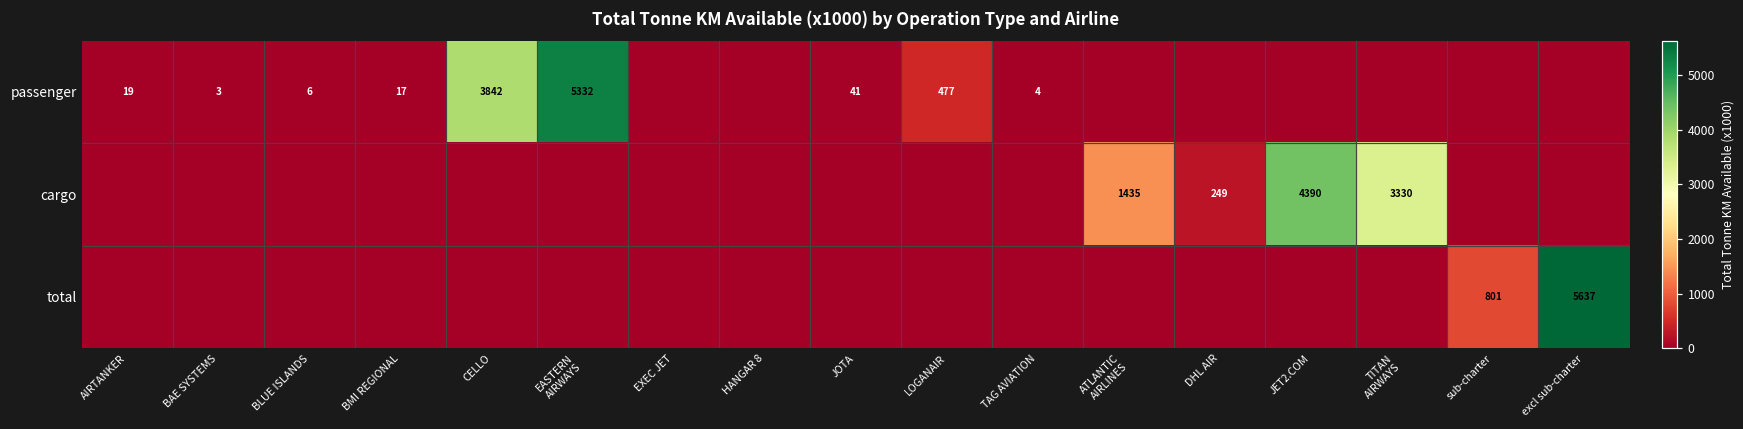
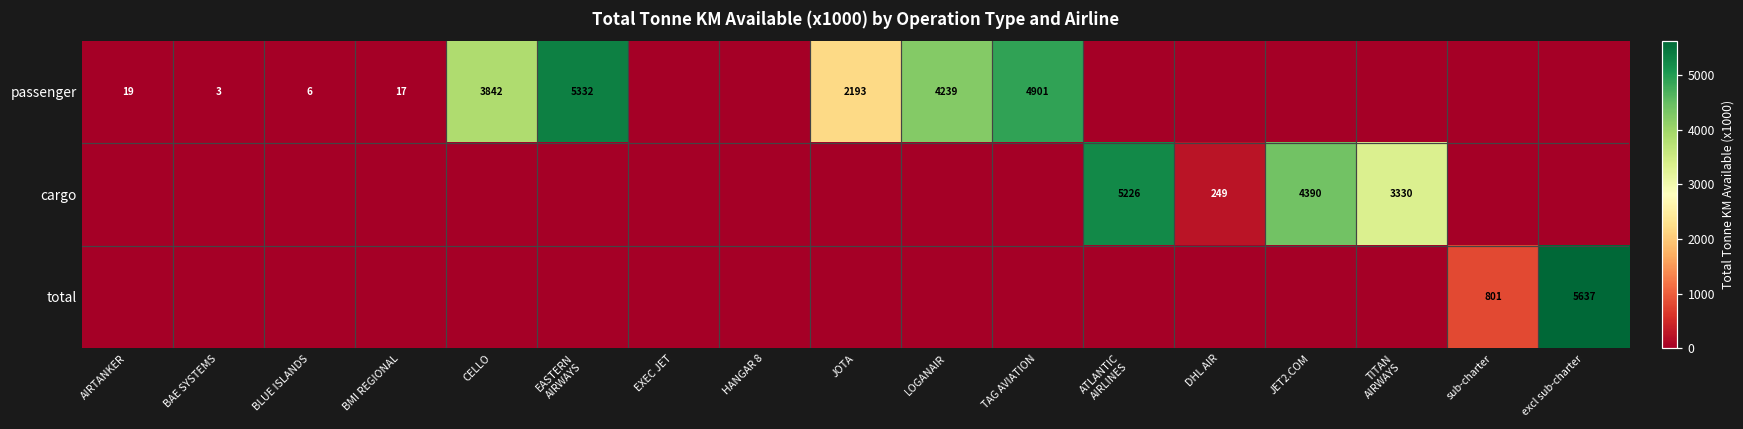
passenger, JOTA: 41 -> 2193
passenger, LOGANAIR: 477 -> 4239
passenger, TAG AVIATION: 4 -> 4901
cargo, ATLANTIC AIRLINES: 1435 -> 5226
